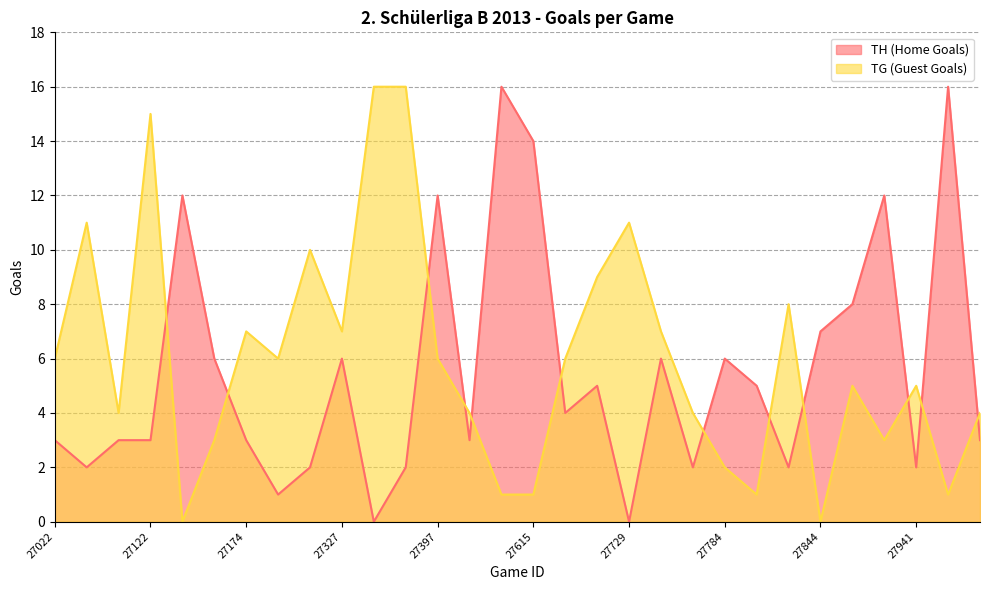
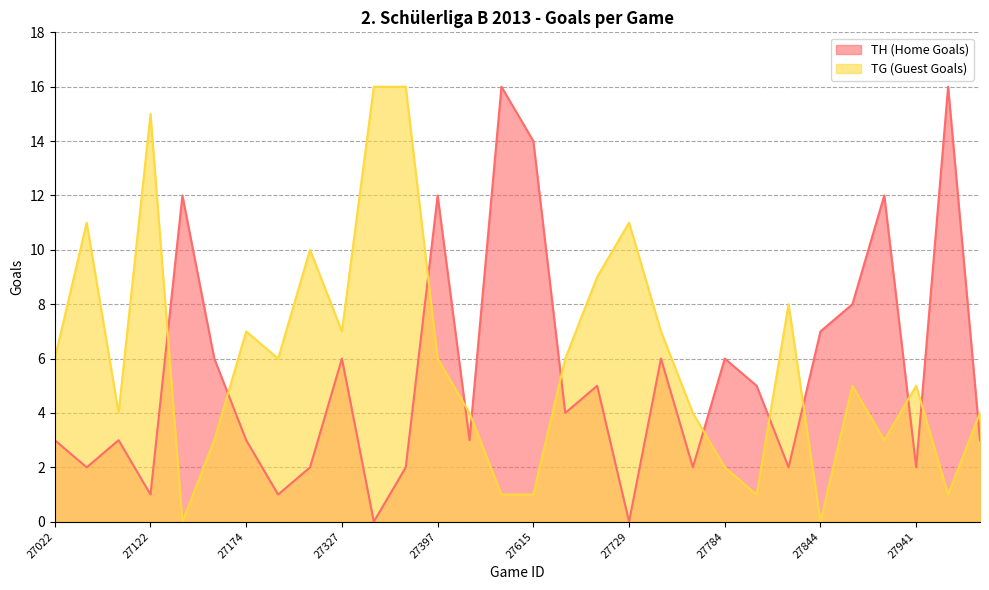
TH (Home Goals), 27122: 3 -> 1
